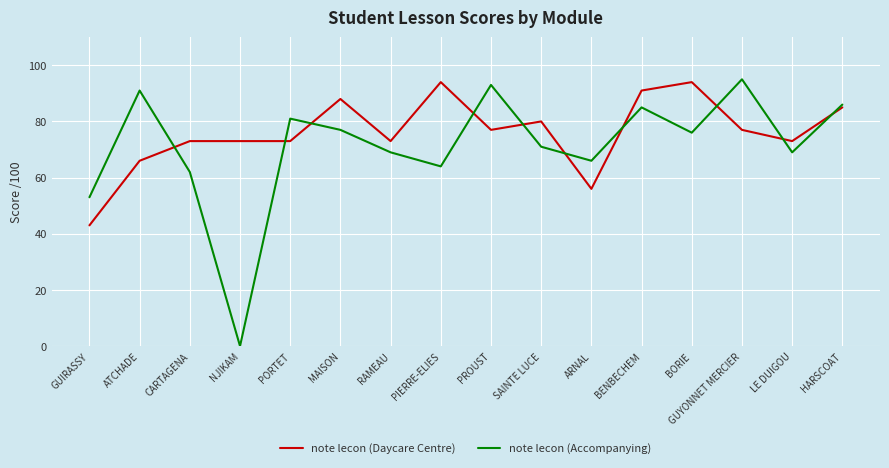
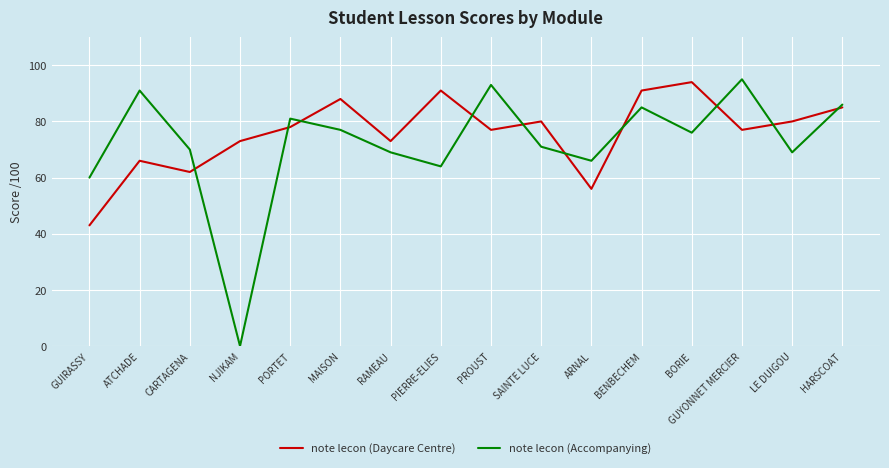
note lecon (Accompanying), GUIRASSY: 53 -> 60
note lecon (Daycare Centre), CARTAGENA: 73 -> 62
note lecon (Accompanying), CARTAGENA: 62 -> 70
note lecon (Daycare Centre), PORTET: 73 -> 78
note lecon (Daycare Centre), PIERRE-ELIES: 94 -> 91
note lecon (Daycare Centre), LE DUIGOU: 73 -> 80
